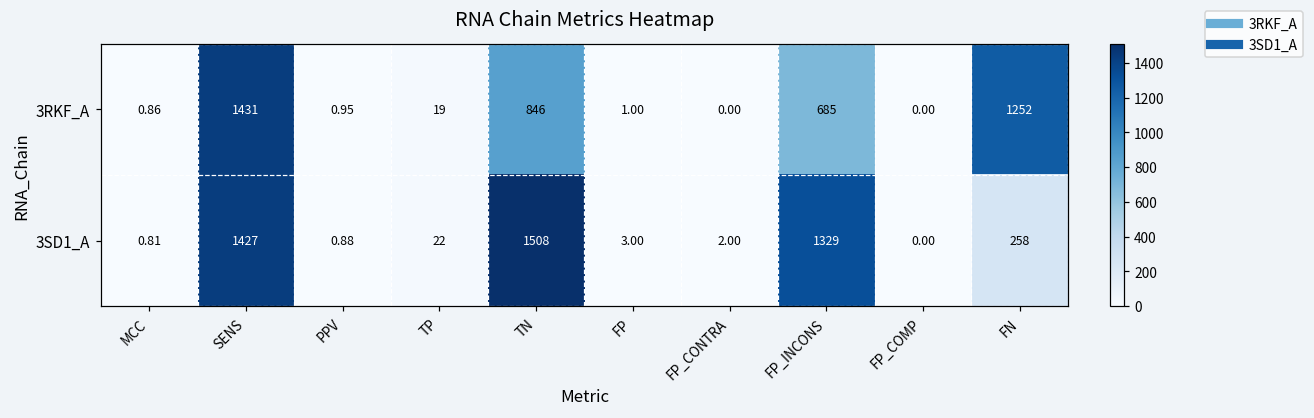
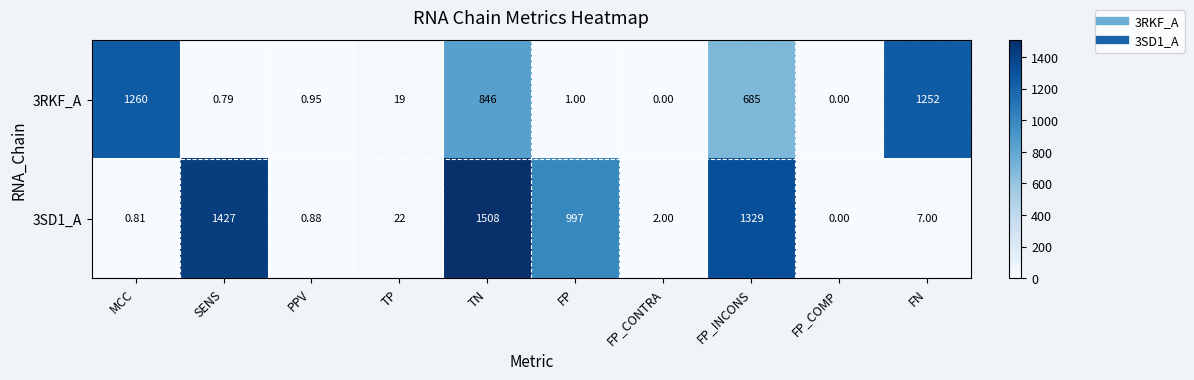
3RKF_A, MCC: 0.86 -> 1260
3RKF_A, SENS: 1431 -> 0.79
3SD1_A, FP: 3.00 -> 997
3SD1_A, FN: 258 -> 7.00
